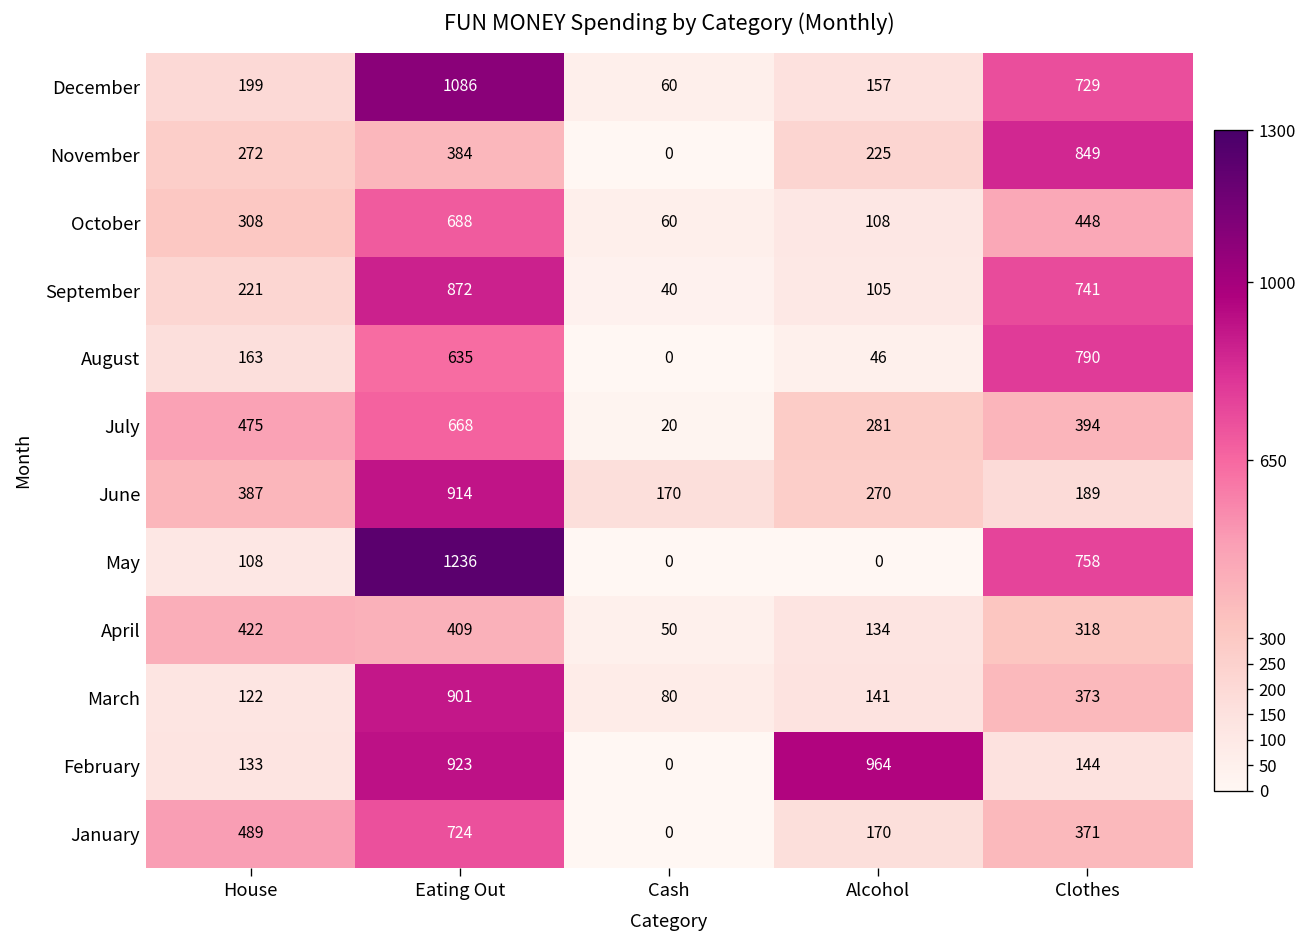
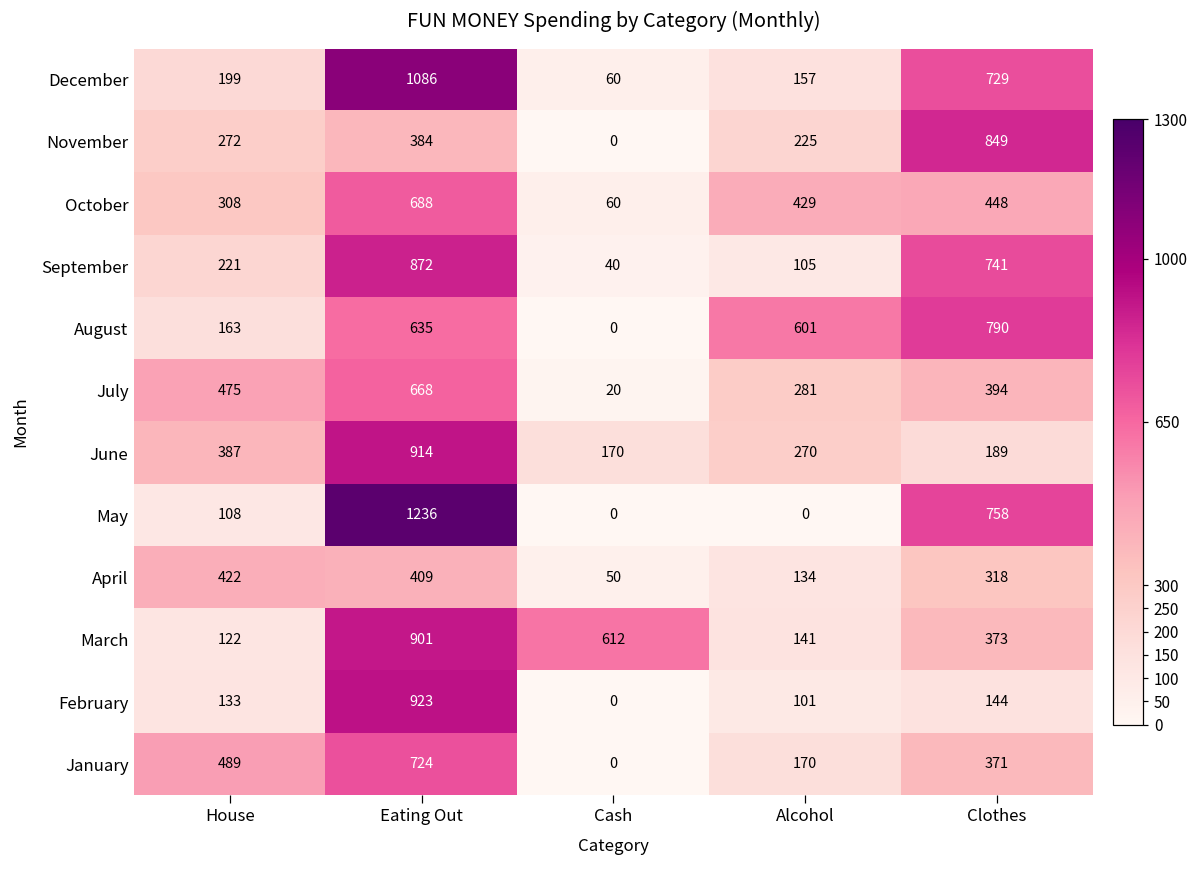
October, Alcohol: 108 -> 429
August, Alcohol: 46 -> 601
March, Cash: 80 -> 612
February, Alcohol: 964 -> 101
